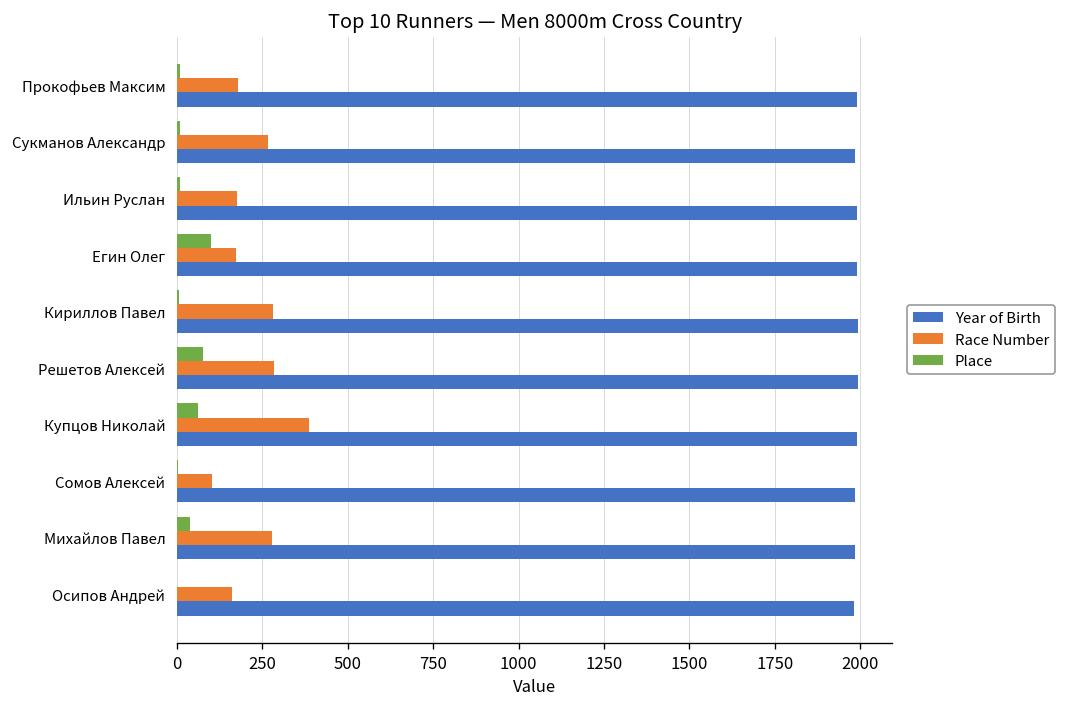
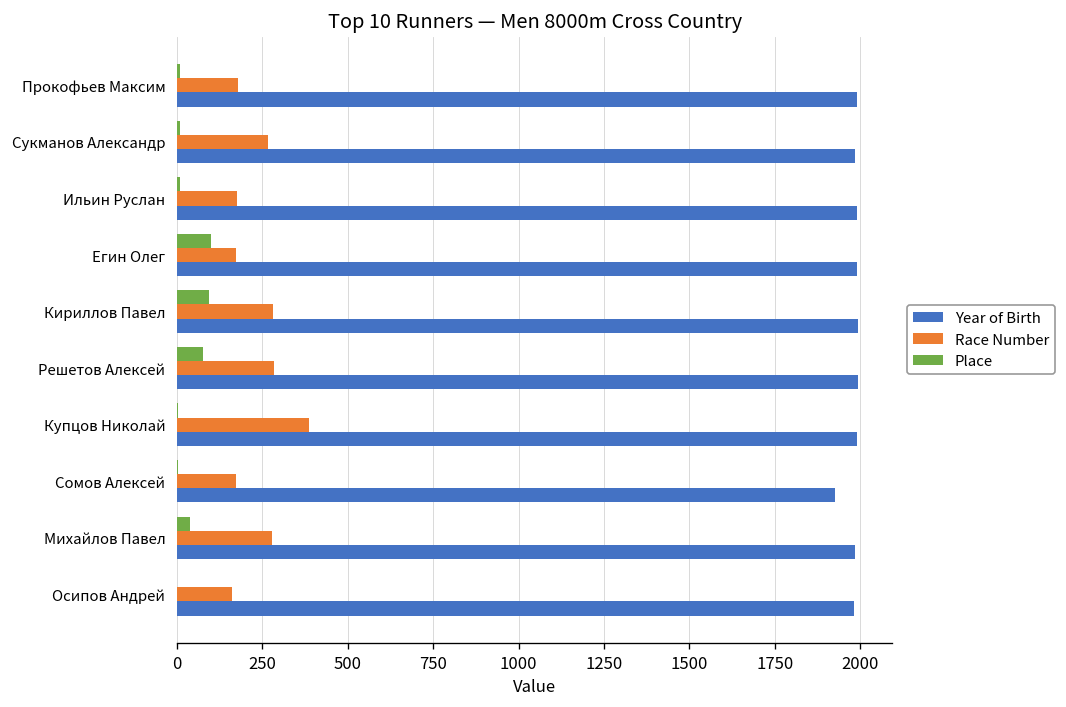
Place, Кириллов Павел: 10 -> 90
Place, Купцов Николай: 60 -> 0
Race Number, Сомов Алексей: 100 -> 170
Year of Birth, Сомов Алексей: 1990 -> 1930
